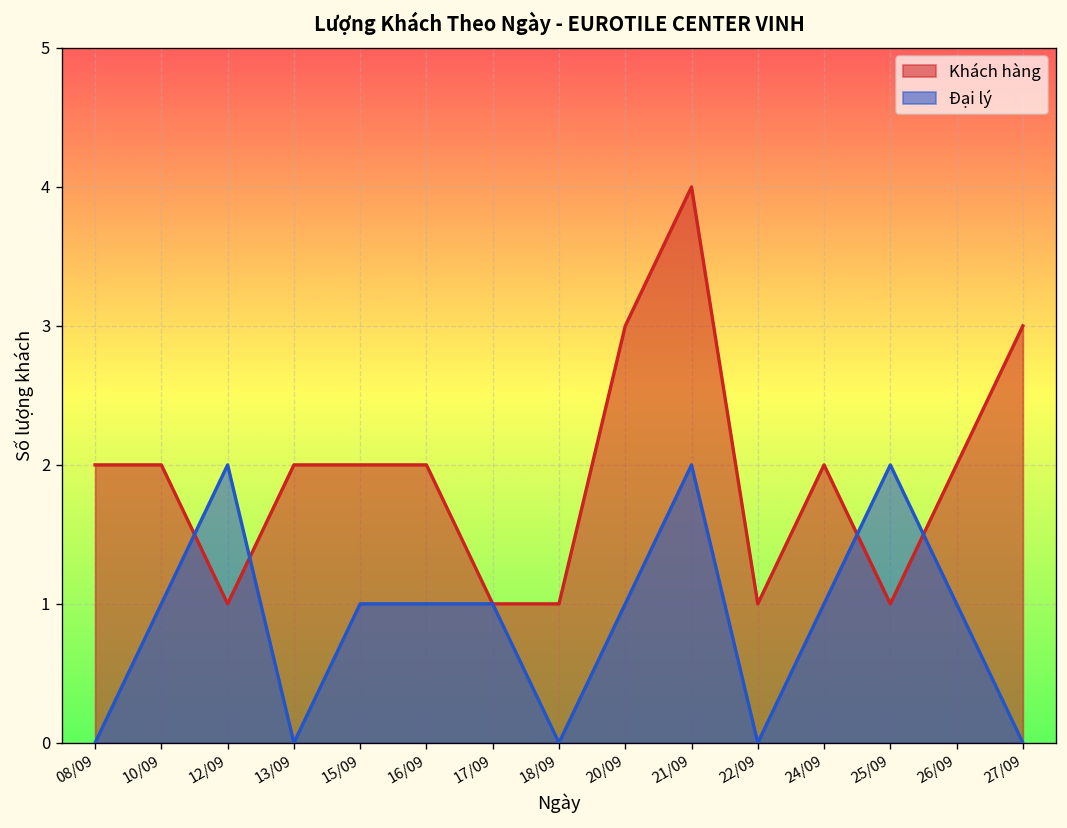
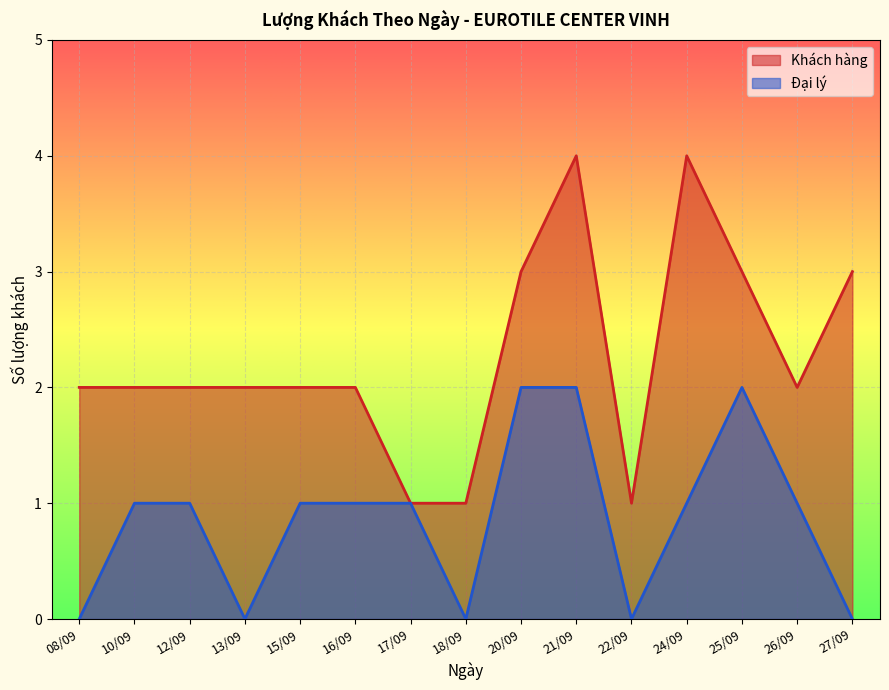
Khách hàng, 12/09: 1 -> 2
Đại lý, 12/09: 2 -> 1
Đại lý, 20/09: 1 -> 2
Khách hàng, 24/09: 2 -> 4
Khách hàng, 25/09: 1 -> 3
